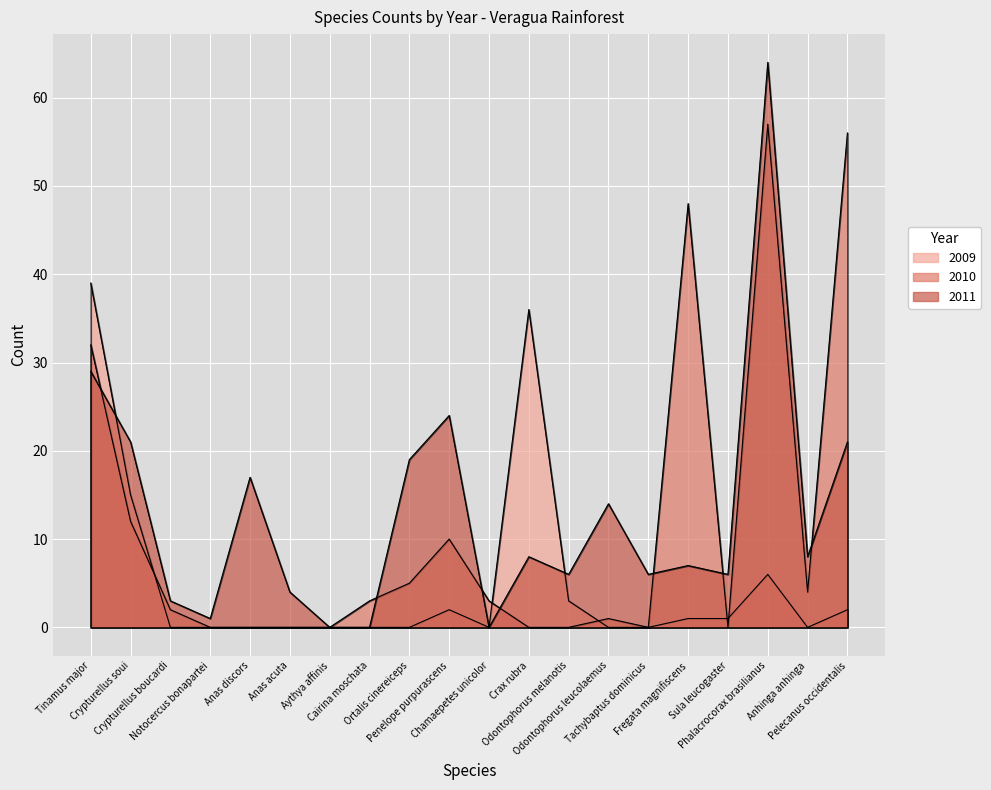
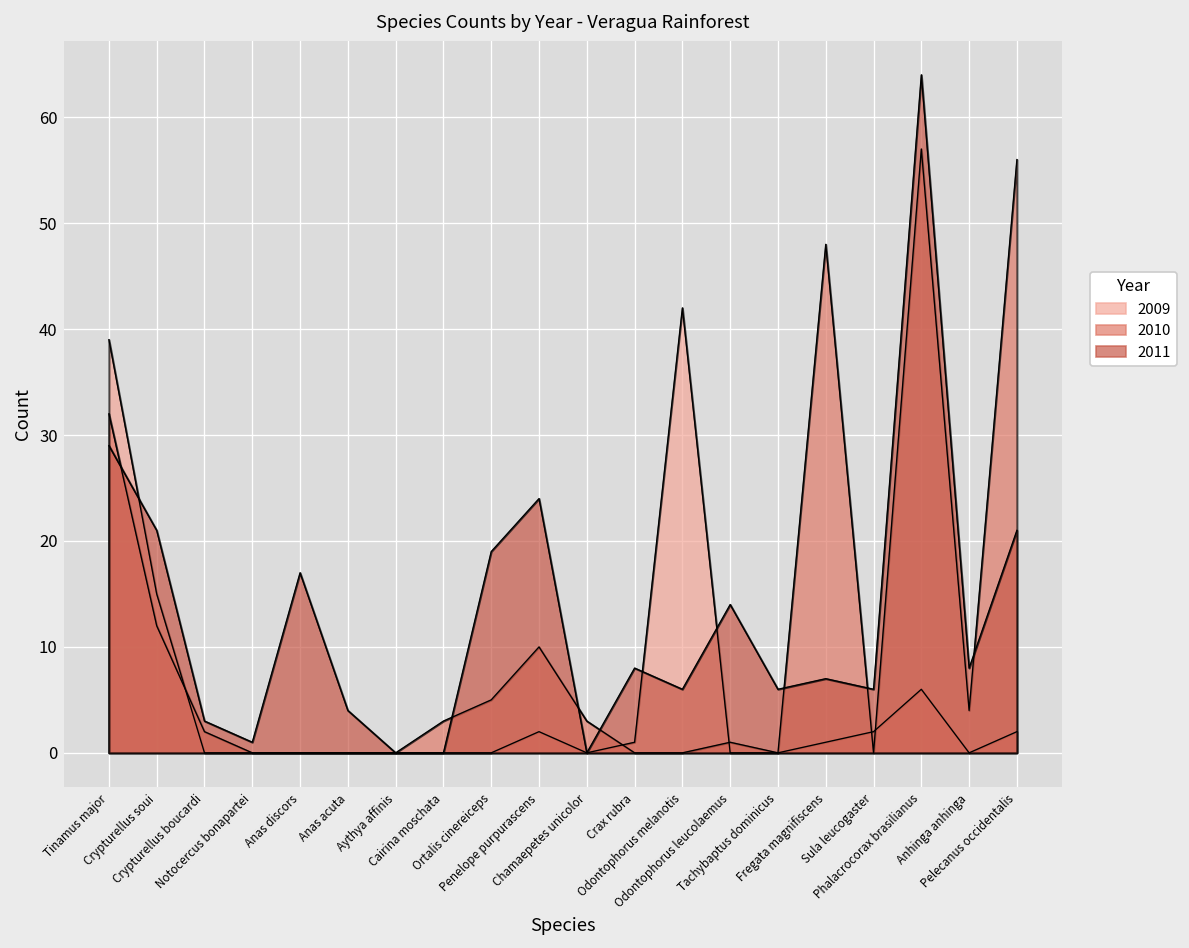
2009, Crax rubra: 36 -> 1
2009, Odontophorus melanotis: 3 -> 42
2009, Sula leucogaster: 1 -> 2
